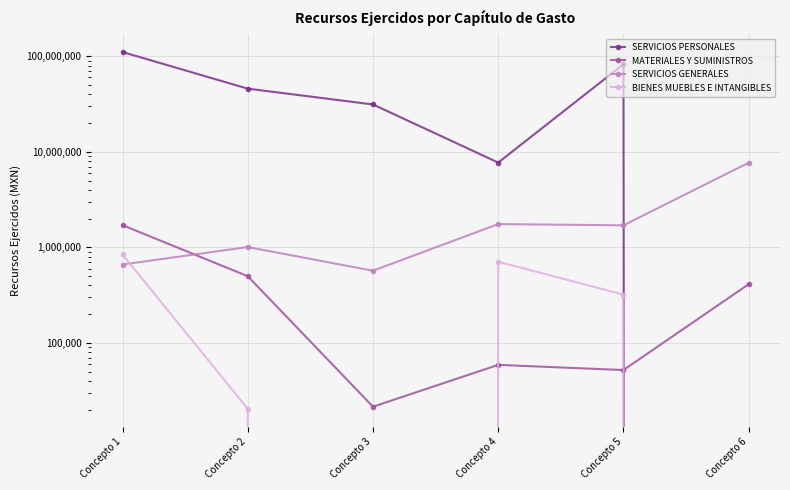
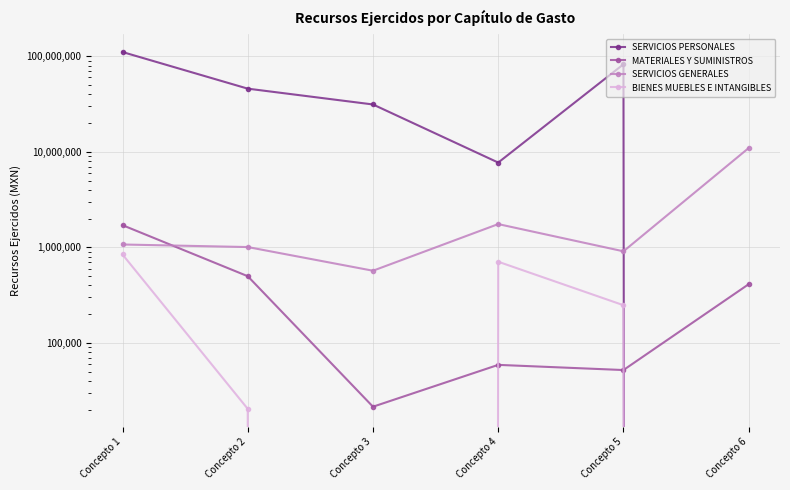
SERVICIOS GENERALES, Concepto 1: 700,000 -> 1,100,000
SERVICIOS GENERALES, Concepto 5: 1,700,000 -> 900,000
BIENES MUEBLES E INTANGIBLES, Concepto 5: 320,000 -> 250,000
SERVICIOS GENERALES, Concepto 6: 8,000,000 -> 11,000,000
